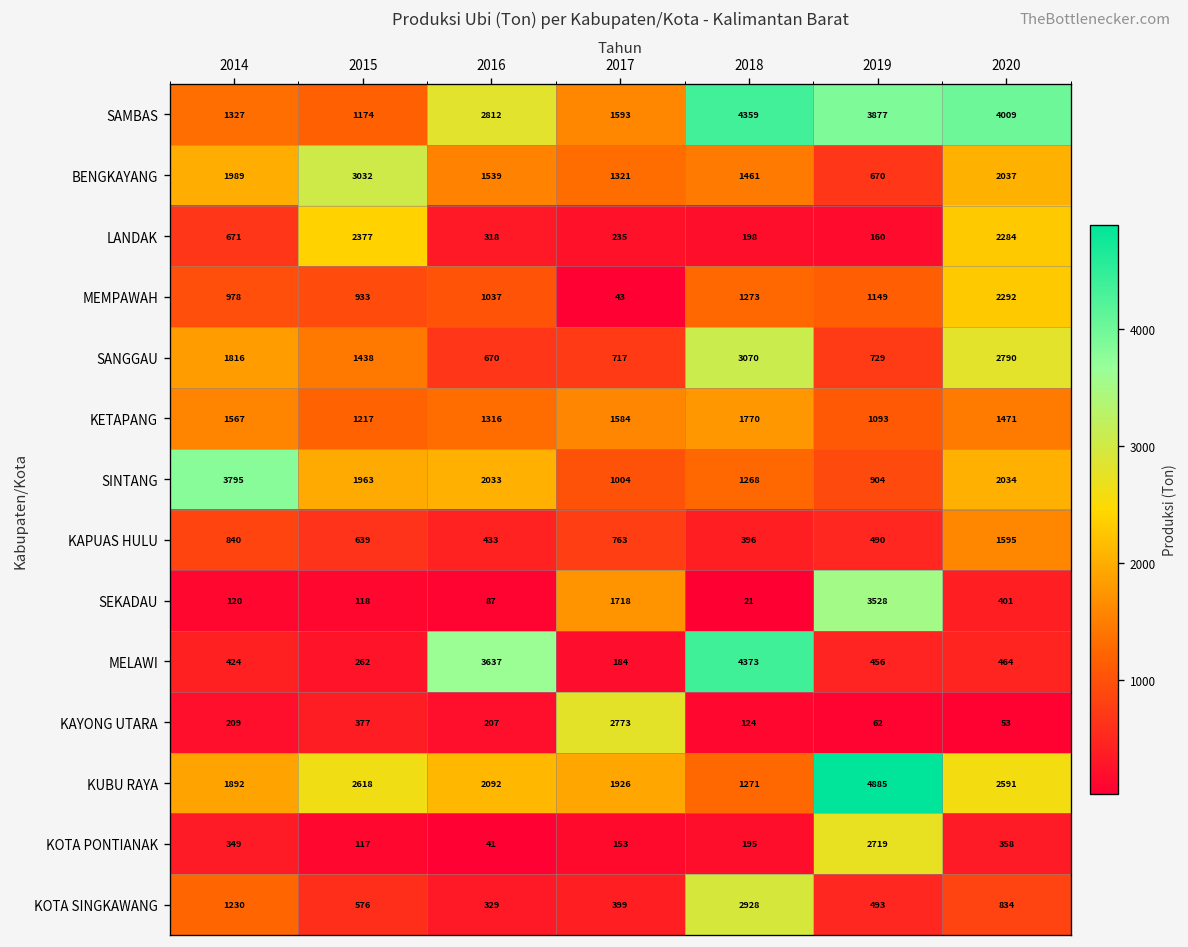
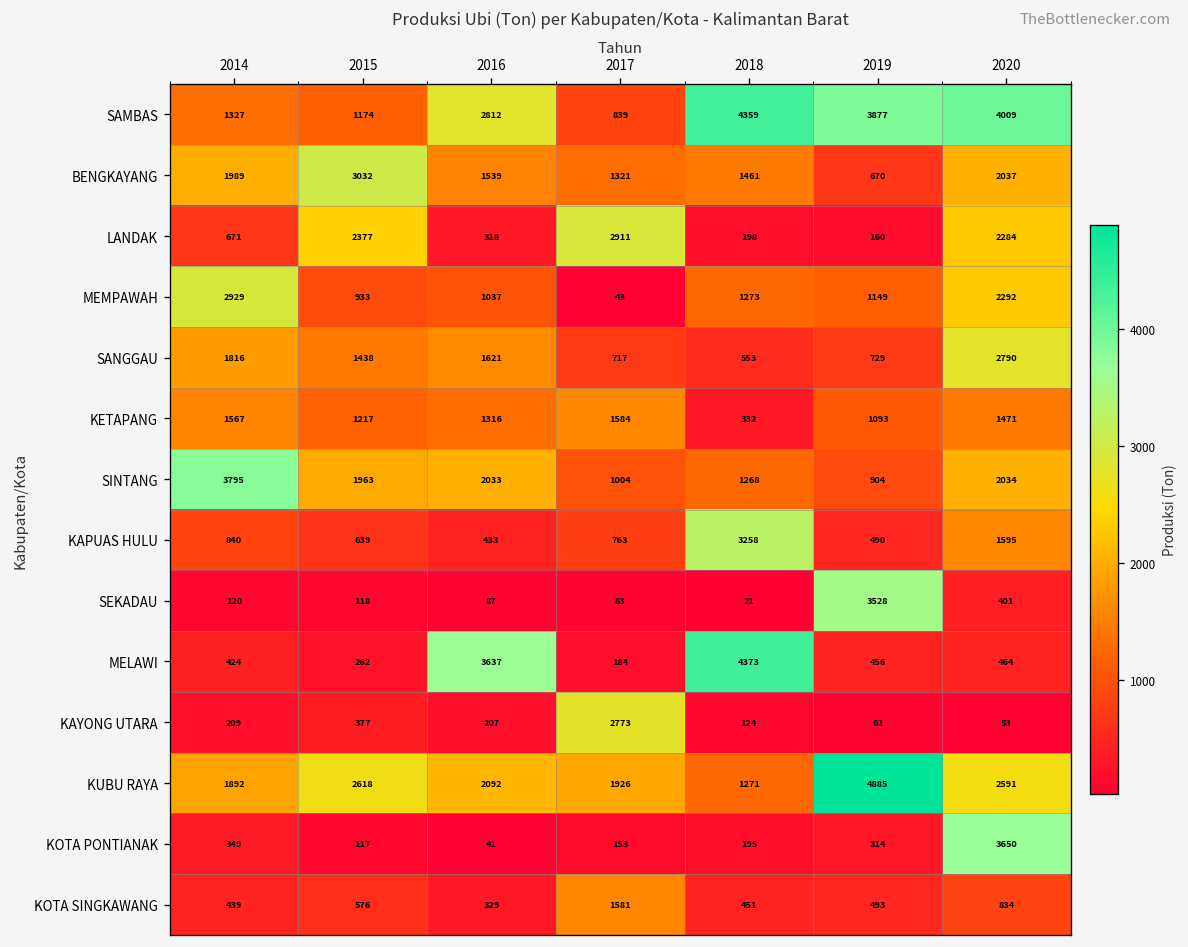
SAMBAS, 2017: 1593 -> 839
LANDAK, 2017: 235 -> 2911
MEMPAWAH, 2014: 978 -> 2929
SANGGAU, 2016: 670 -> 1621
SANGGAU, 2018: 3070 -> 553
KETAPANG, 2018: 1770 -> 332
KAPUAS HULU, 2018: 396 -> 3258
SEKADAU, 2017: 1718 -> 83
KOTA PONTIANAK, 2019: 2719 -> 314
KOTA PONTIANAK, 2020: 358 -> 3650
KOTA SINGKAWANG, 2014: 1230 -> 439
KOTA SINGKAWANG, 2017: 399 -> 1581
KOTA SINGKAWANG, 2018: 2928 -> 451
